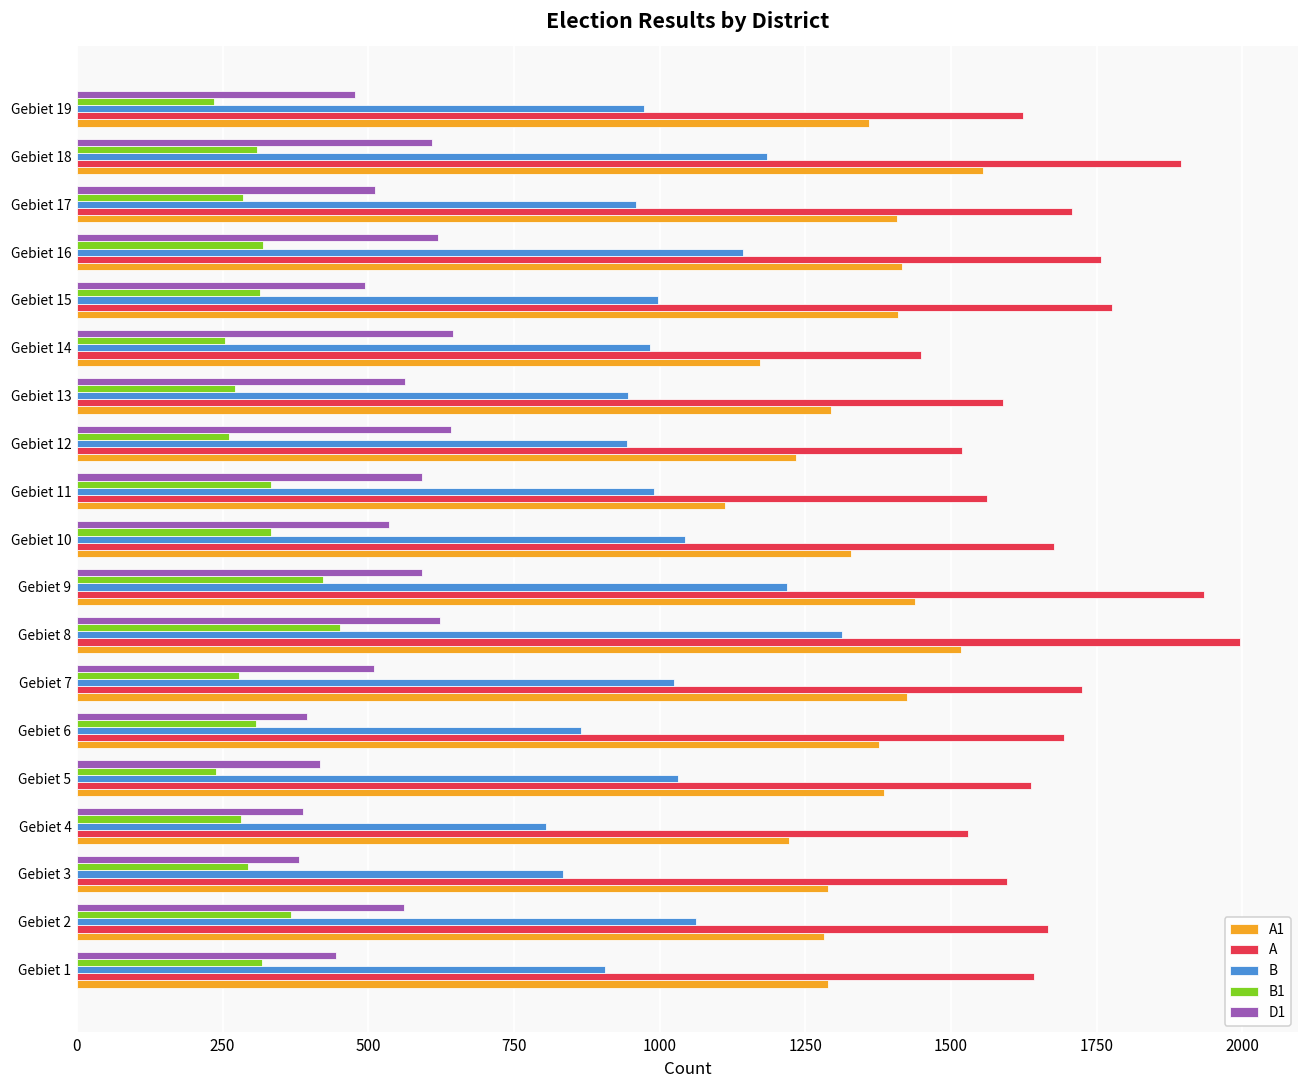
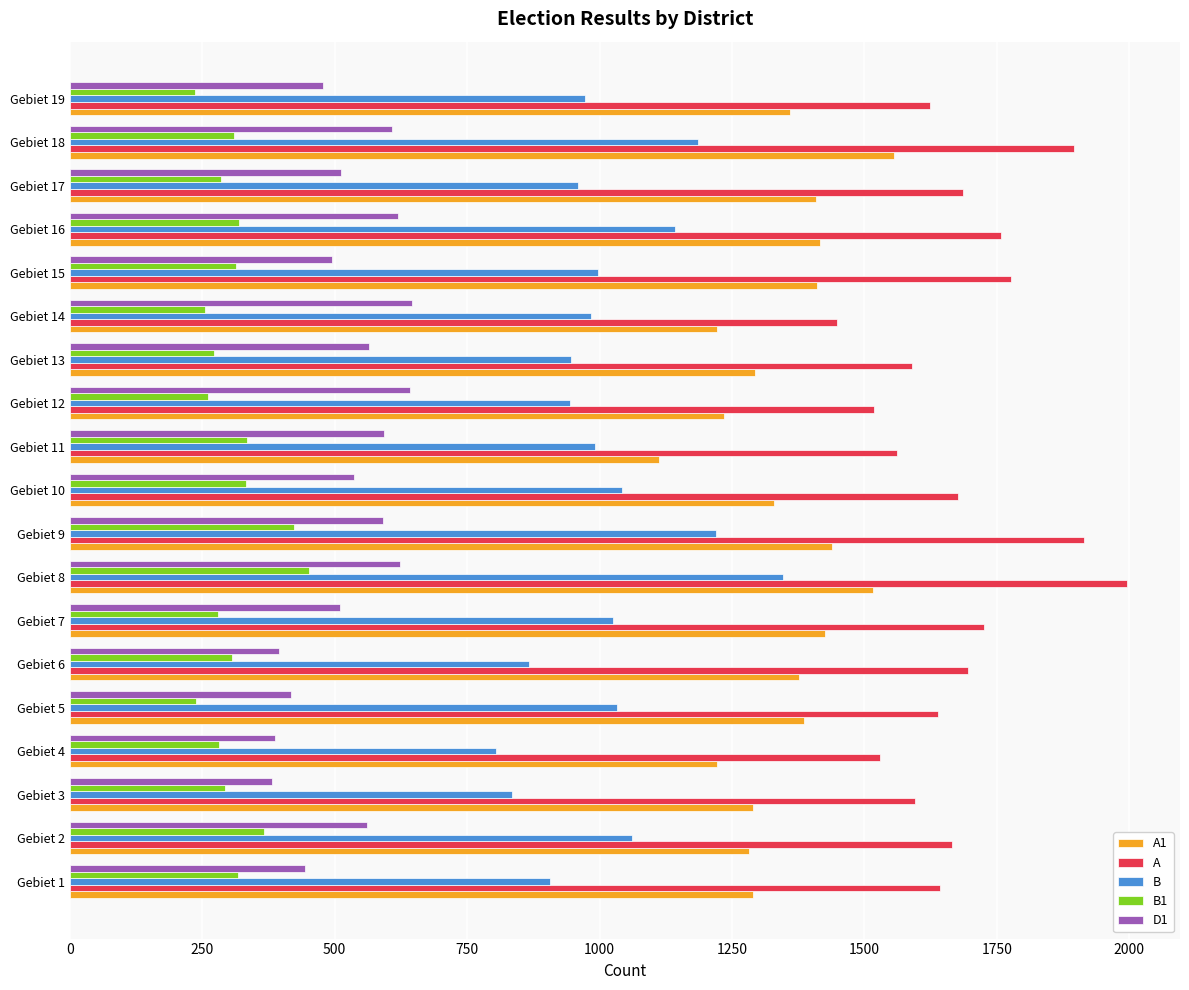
A, Gebiet 17: 1710 -> 1690
A1, Gebiet 14: 1170 -> 1220
A, Gebiet 9: 1930 -> 1920
B, Gebiet 8: 1310 -> 1350
